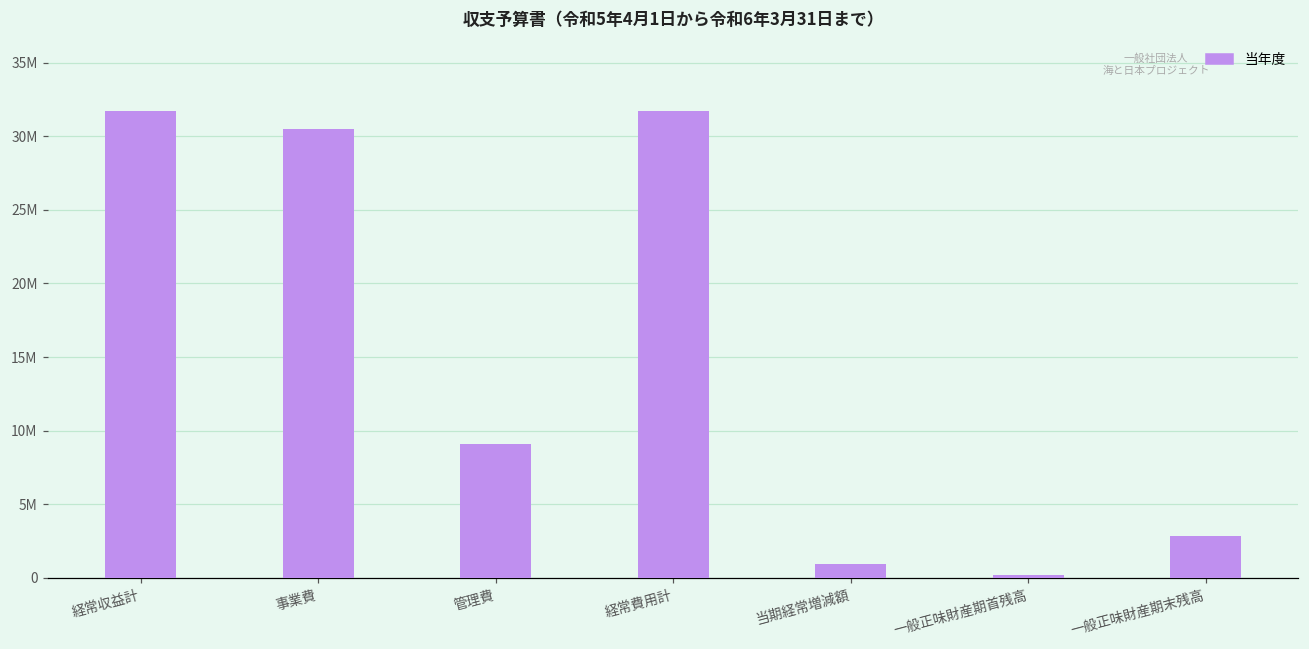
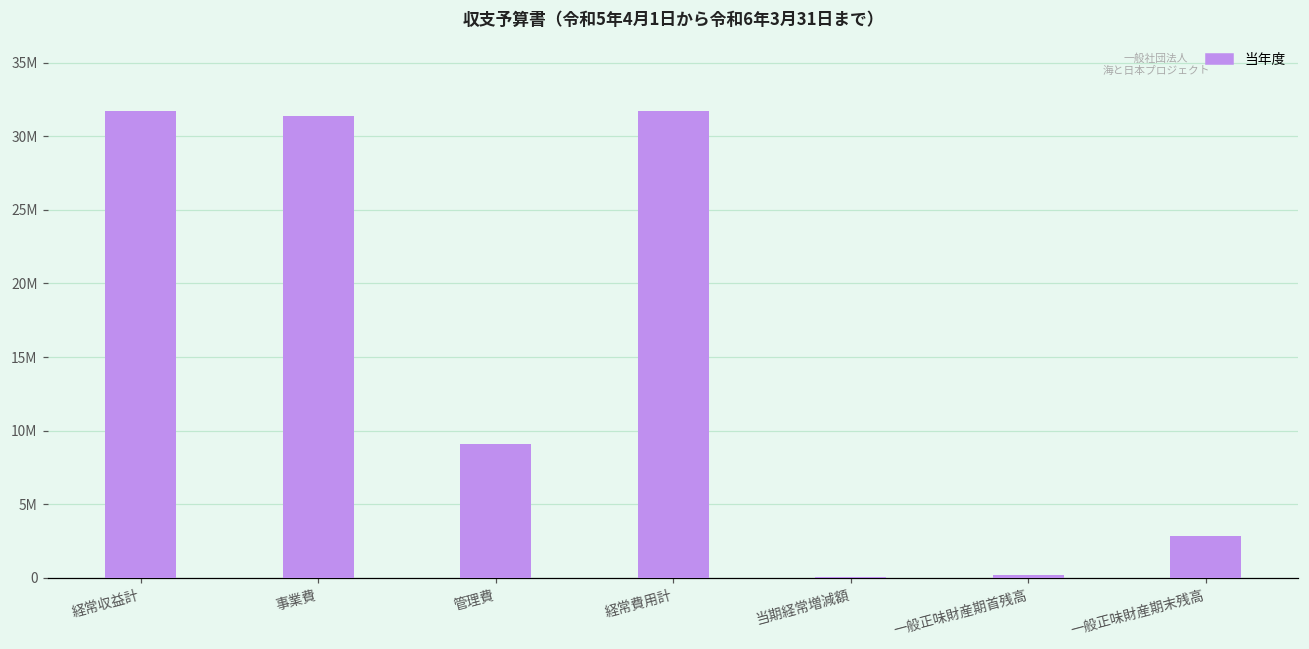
事業費: 30500000 -> 31400000
当期経常増減額: 1000000 -> 0
